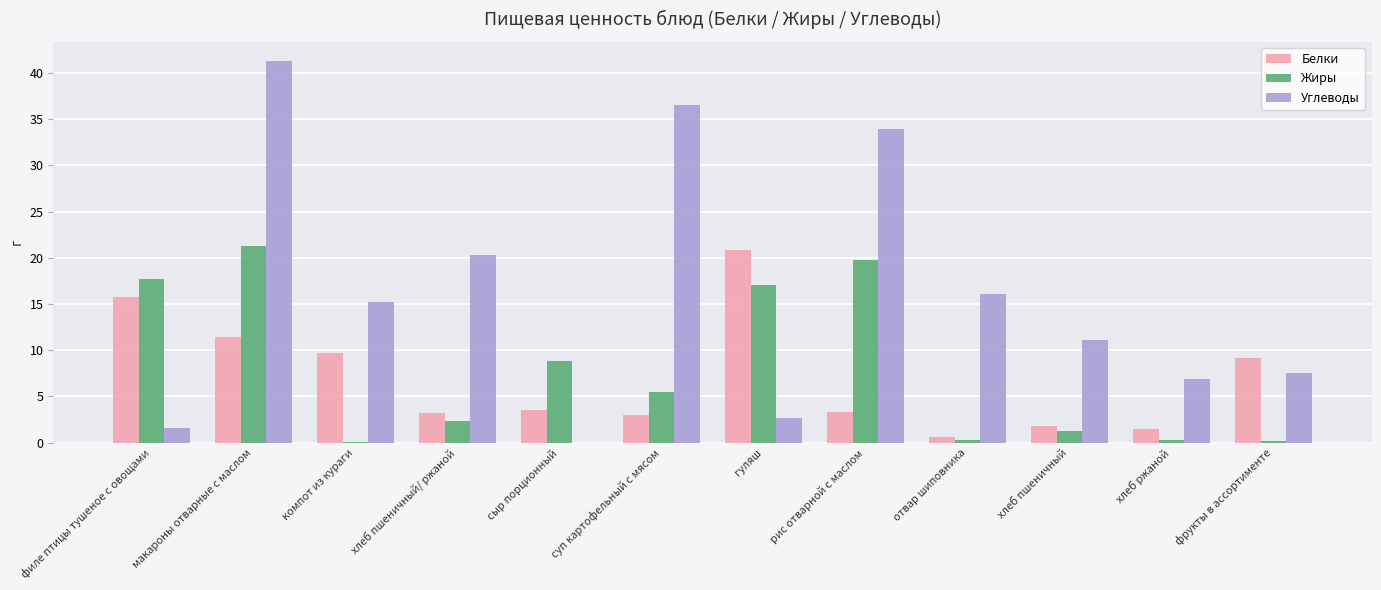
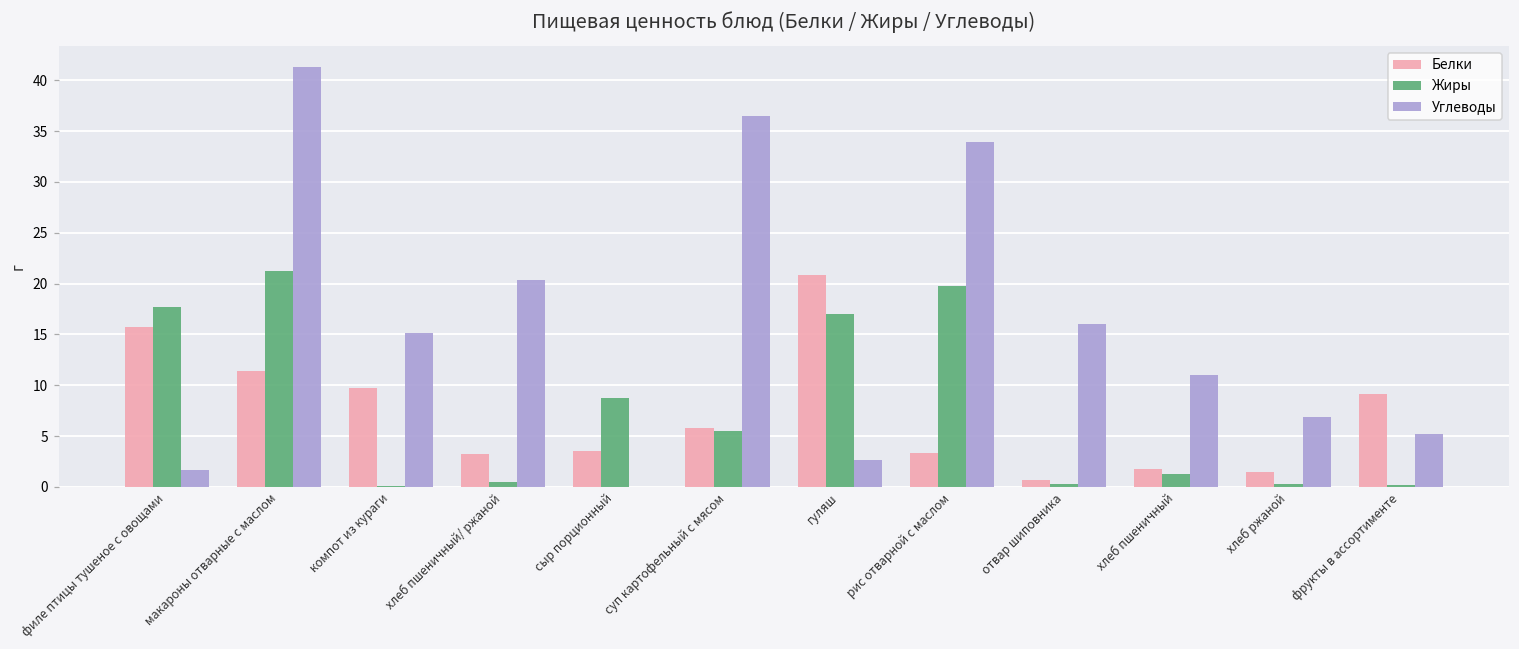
Жиры, хлеб пшеничный/ ржаной: 2 -> 0
Белки, суп картофельный с мясом: 3 -> 6
Углеводы, фрукты в ассортименте: 8 -> 5
